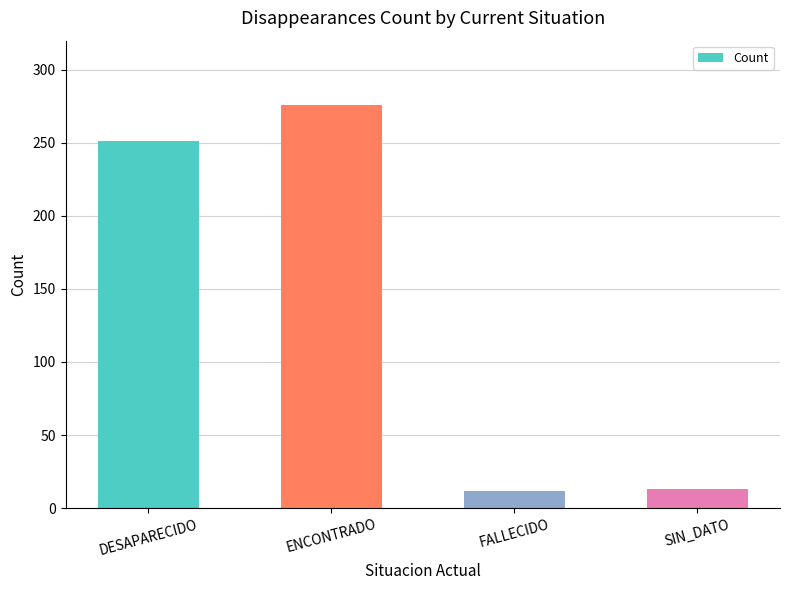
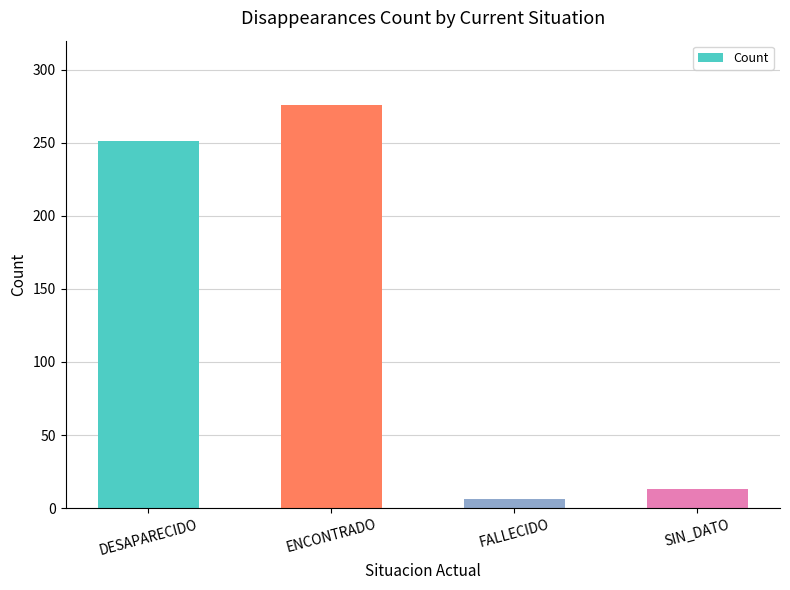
FALLECIDO: 12 -> 6
